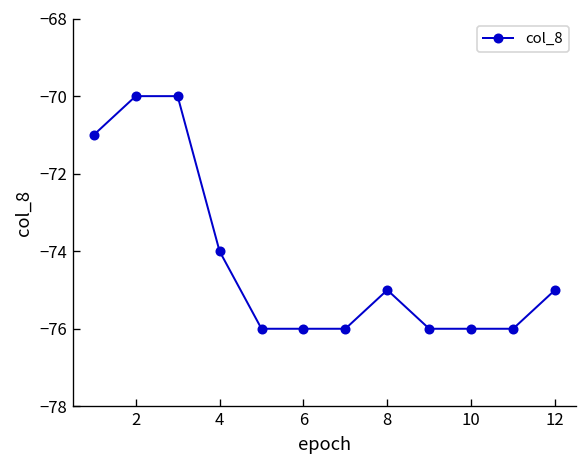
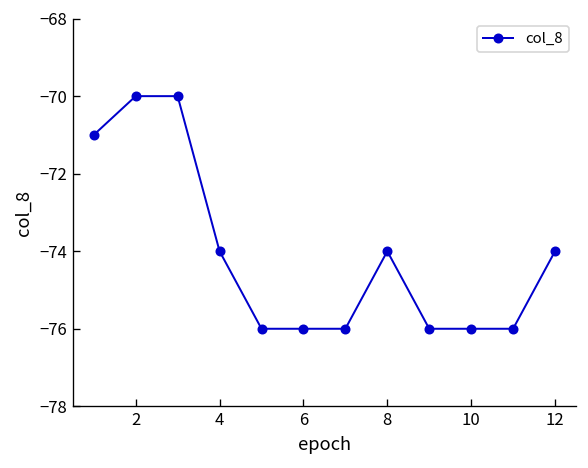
8: -75 -> -74
12: -75 -> -74
